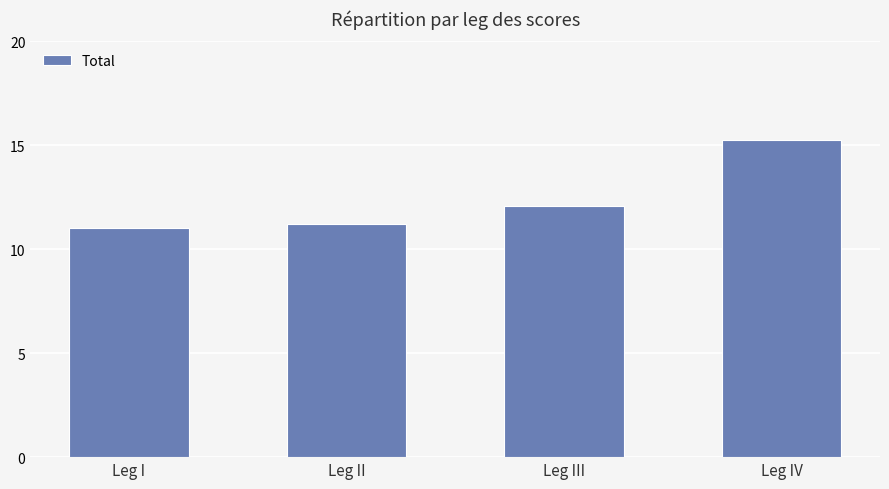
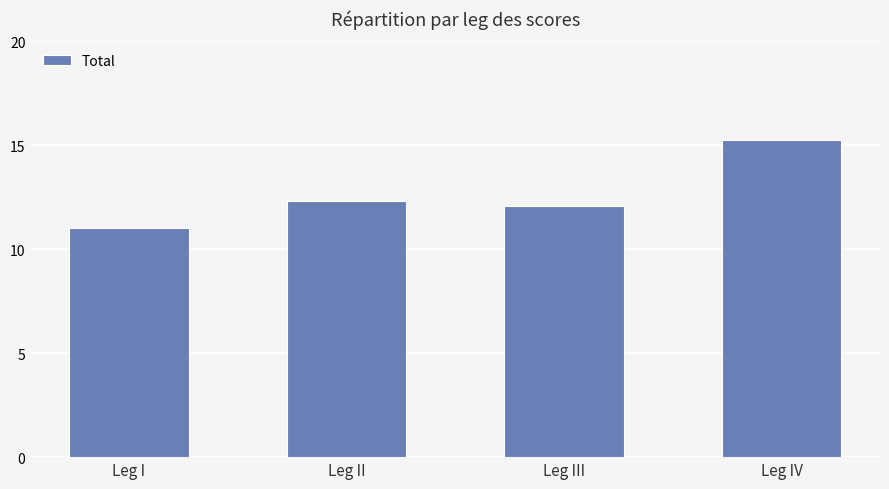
Leg II: 11.2 -> 12.3
